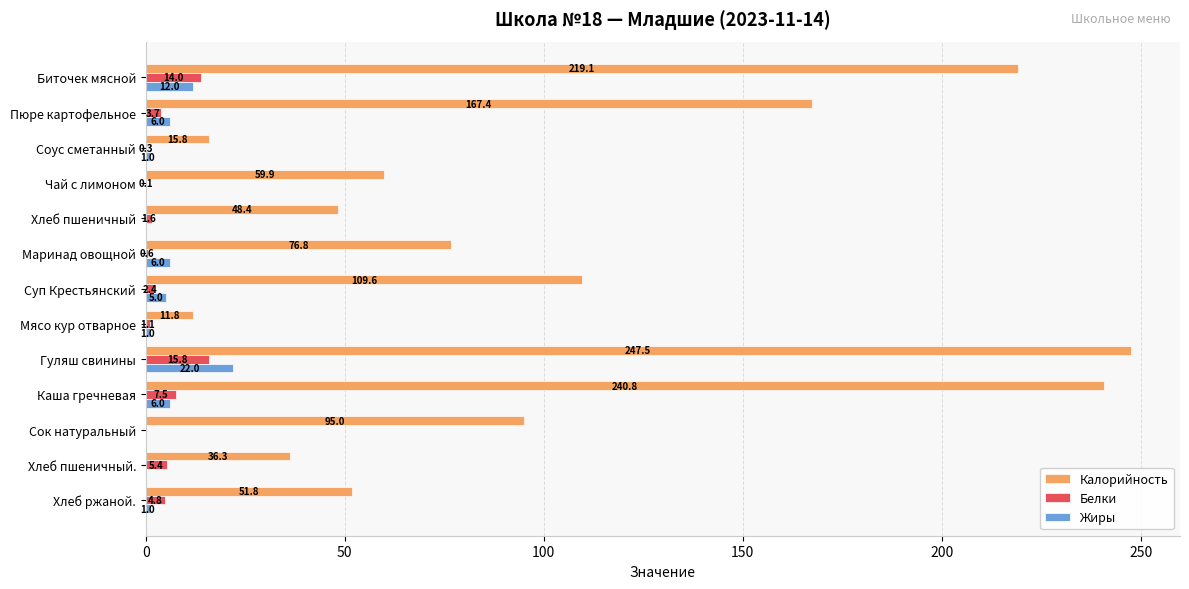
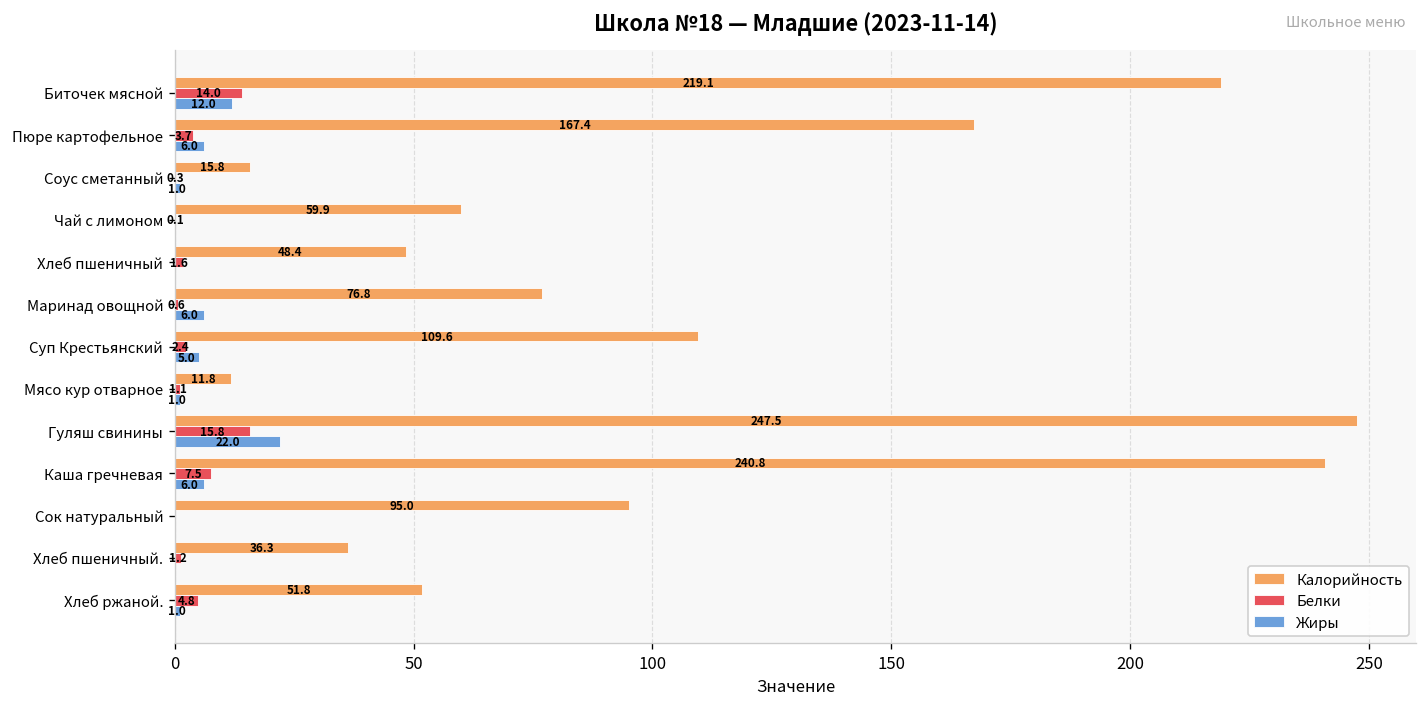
Белки, Хлеб пшеничный.: 5.4 -> 1.2
